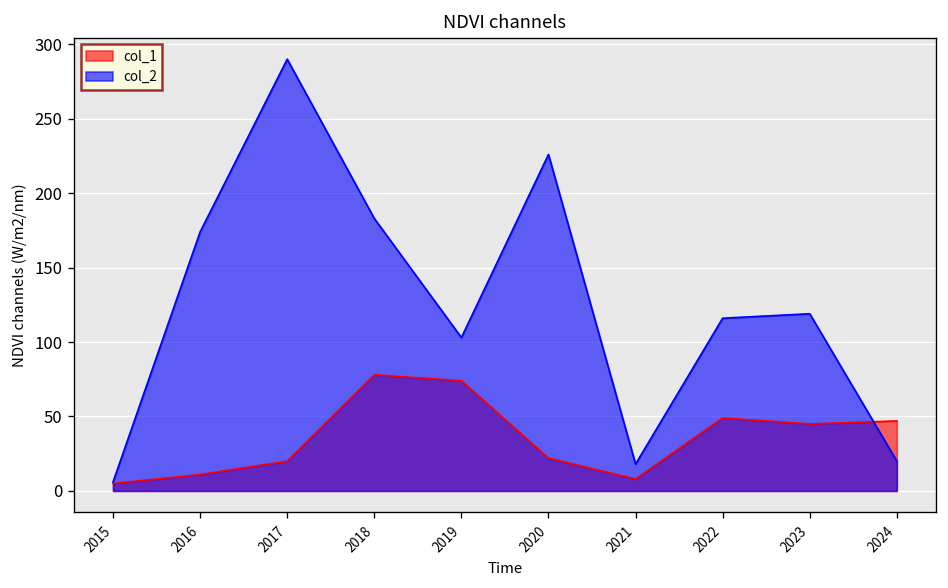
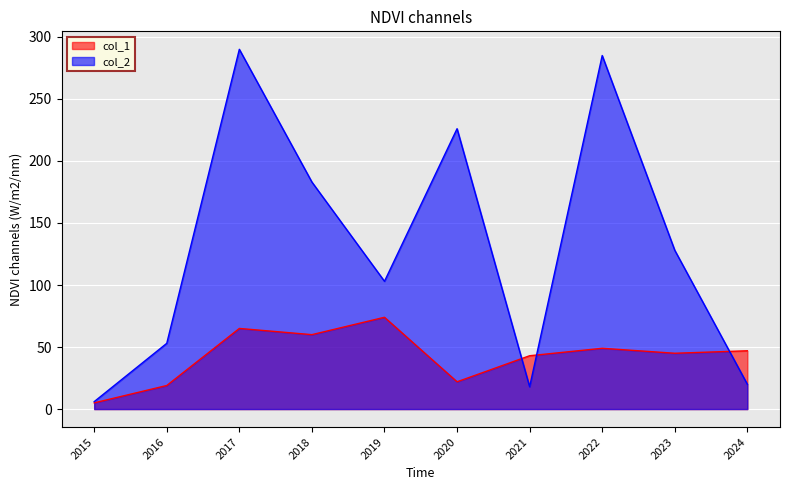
col_1, 2016: 11 -> 19
col_2, 2016: 174 -> 53
col_1, 2017: 20 -> 65
col_1, 2018: 78 -> 60
col_1, 2021: 8 -> 43
col_2, 2022: 116 -> 285
col_2, 2023: 119 -> 128
